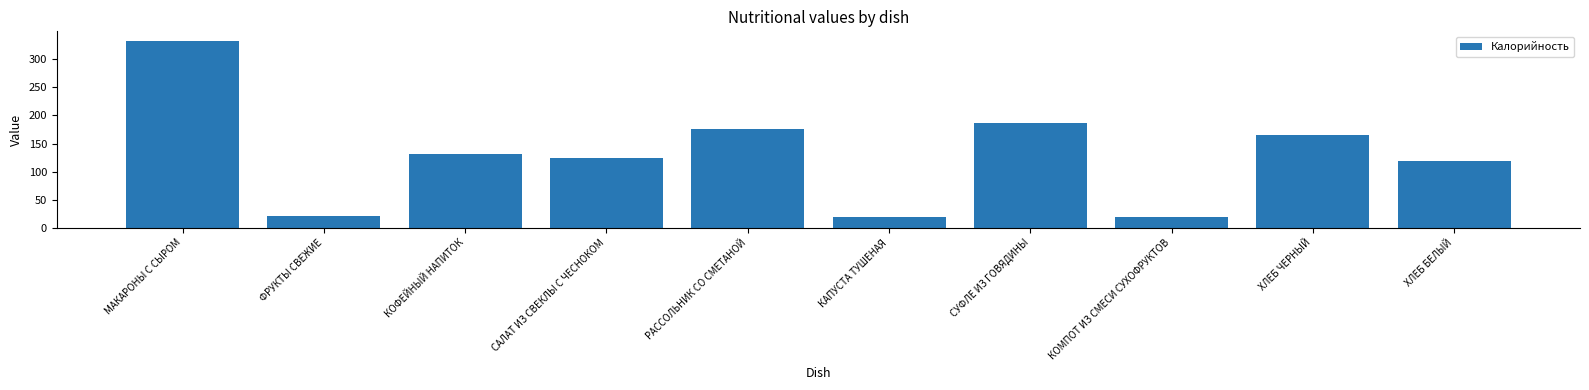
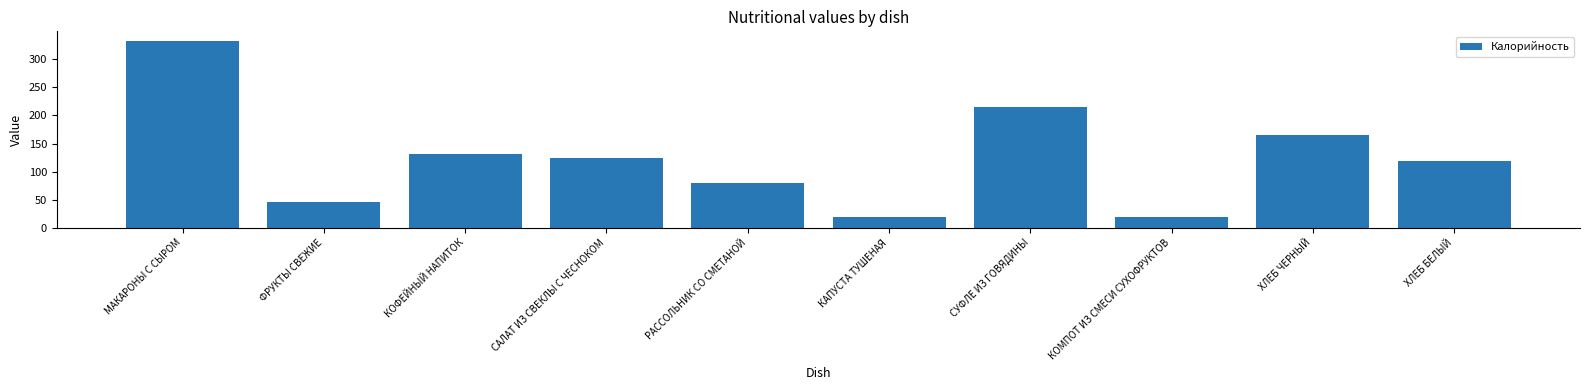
ФРУКТЫ СВЕЖИЕ: 20 -> 50
РАССОЛЬНИК СО СМЕТАНОЙ: 180 -> 80
СУФЛЕ ИЗ ГОВЯДИНЫ: 190 -> 210
